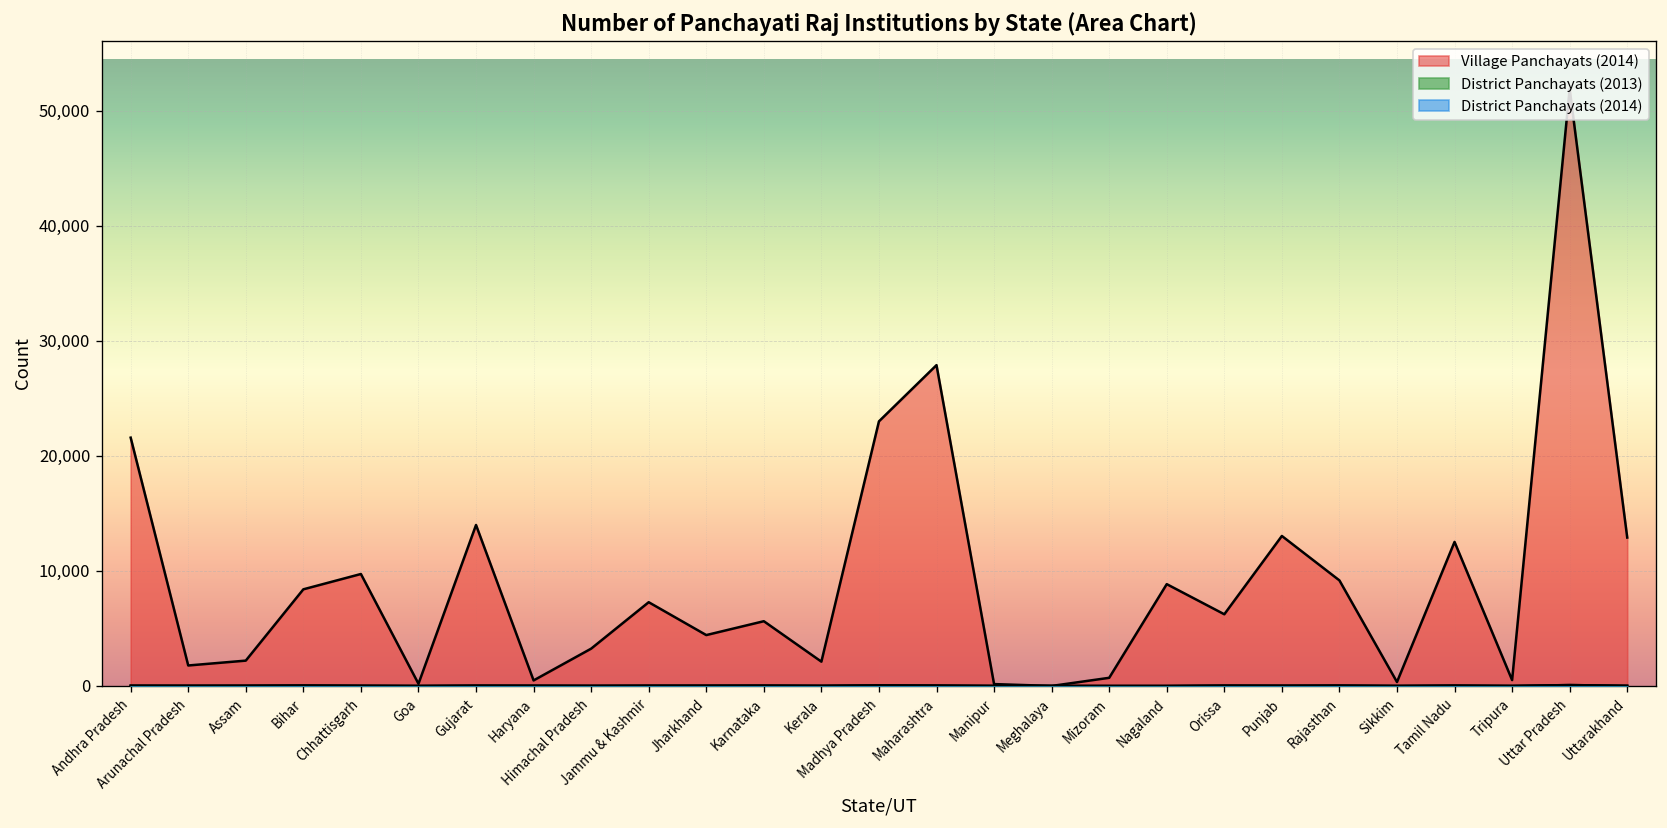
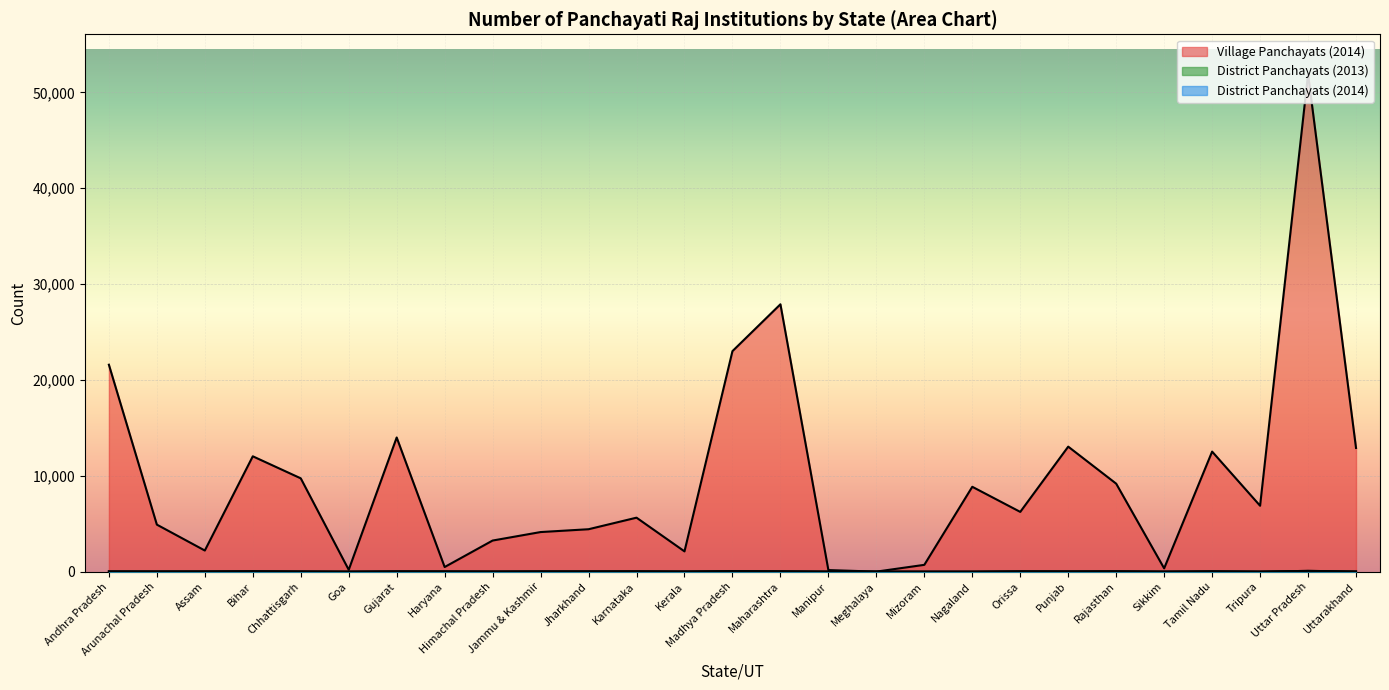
Village Panchayats (2014), Arunachal Pradesh: 2,000 -> 5,000
Village Panchayats (2014), Bihar: 8,000 -> 12,000
Village Panchayats (2014), Jammu & Kashmir: 7,000 -> 4,000
Village Panchayats (2014), Tripura: 1,000 -> 7,000
